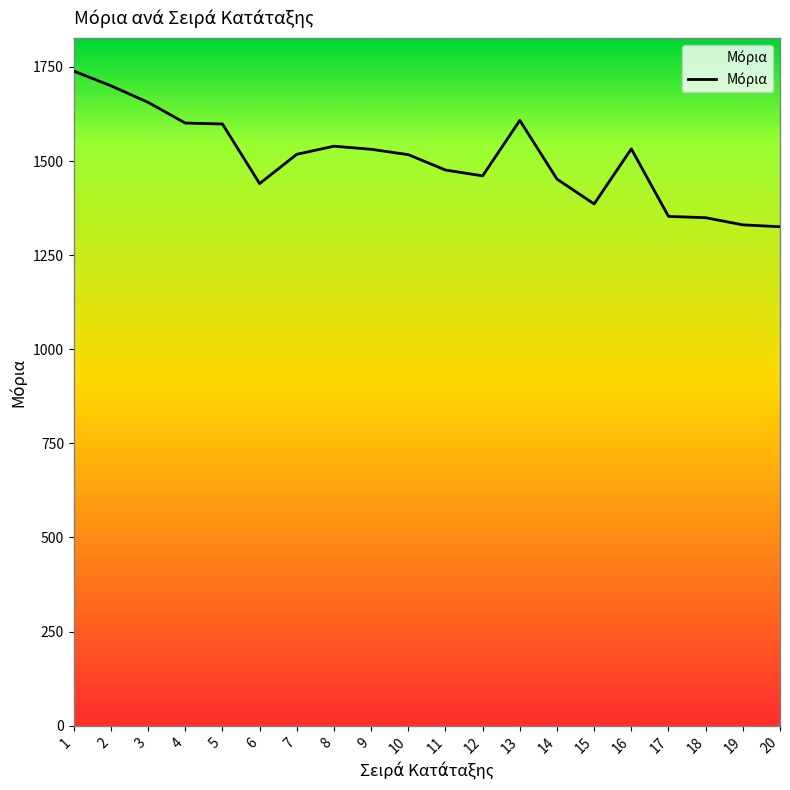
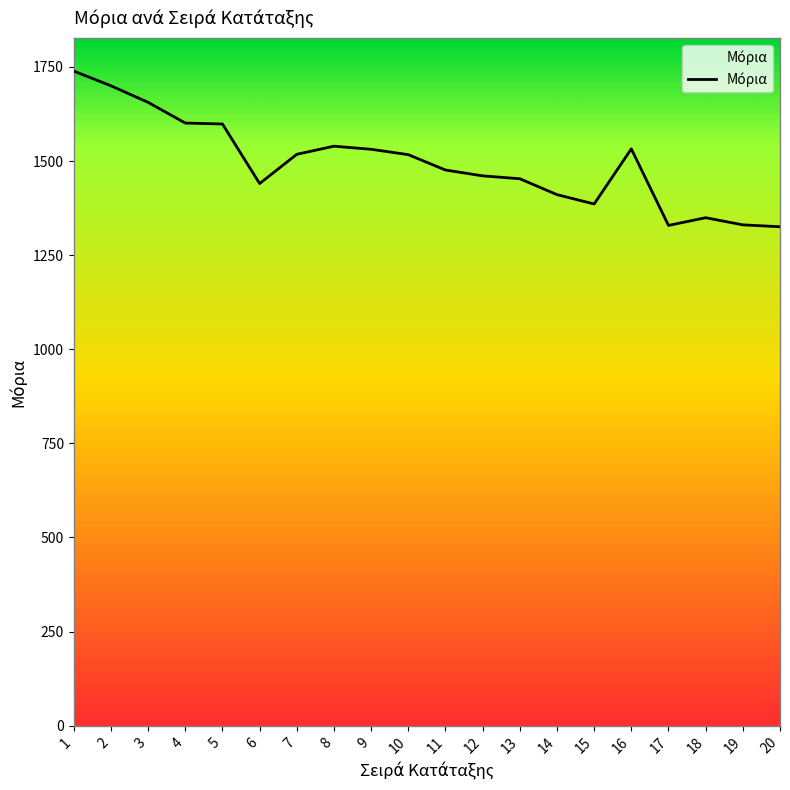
13: 1610 -> 1450
14: 1450 -> 1410
17: 1350 -> 1330
